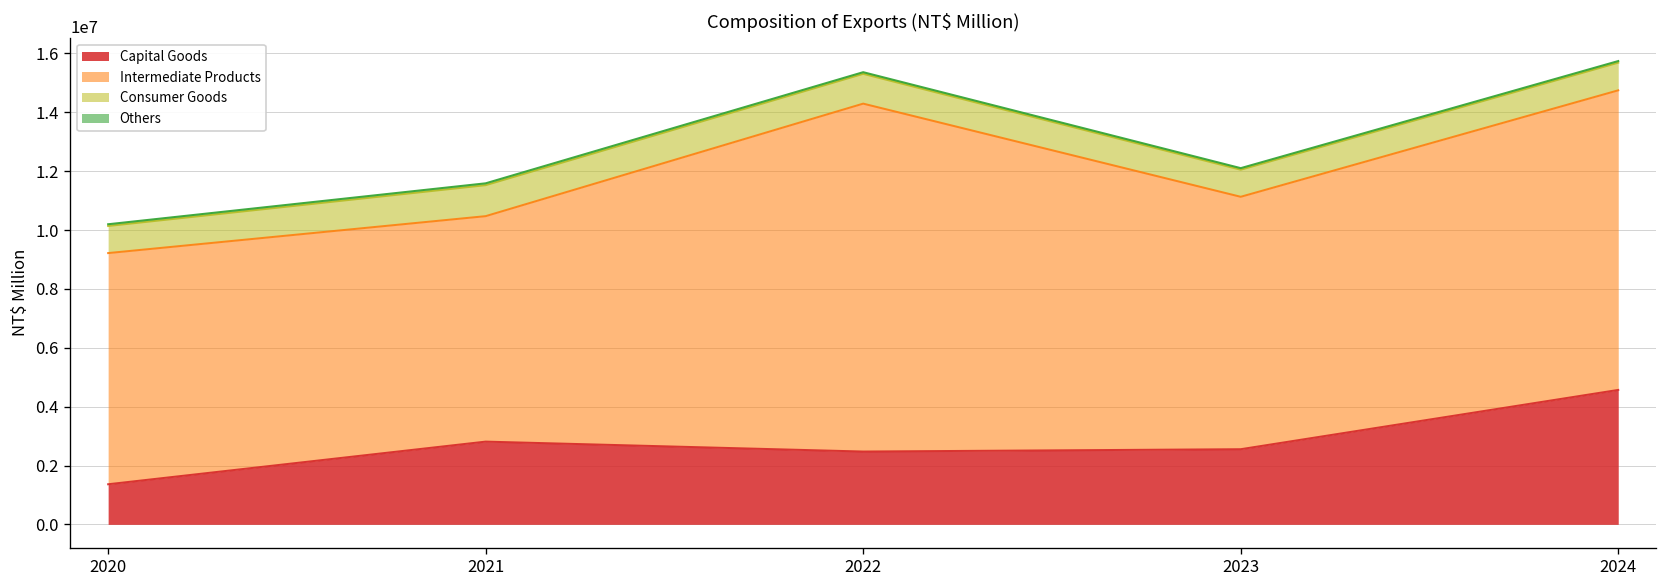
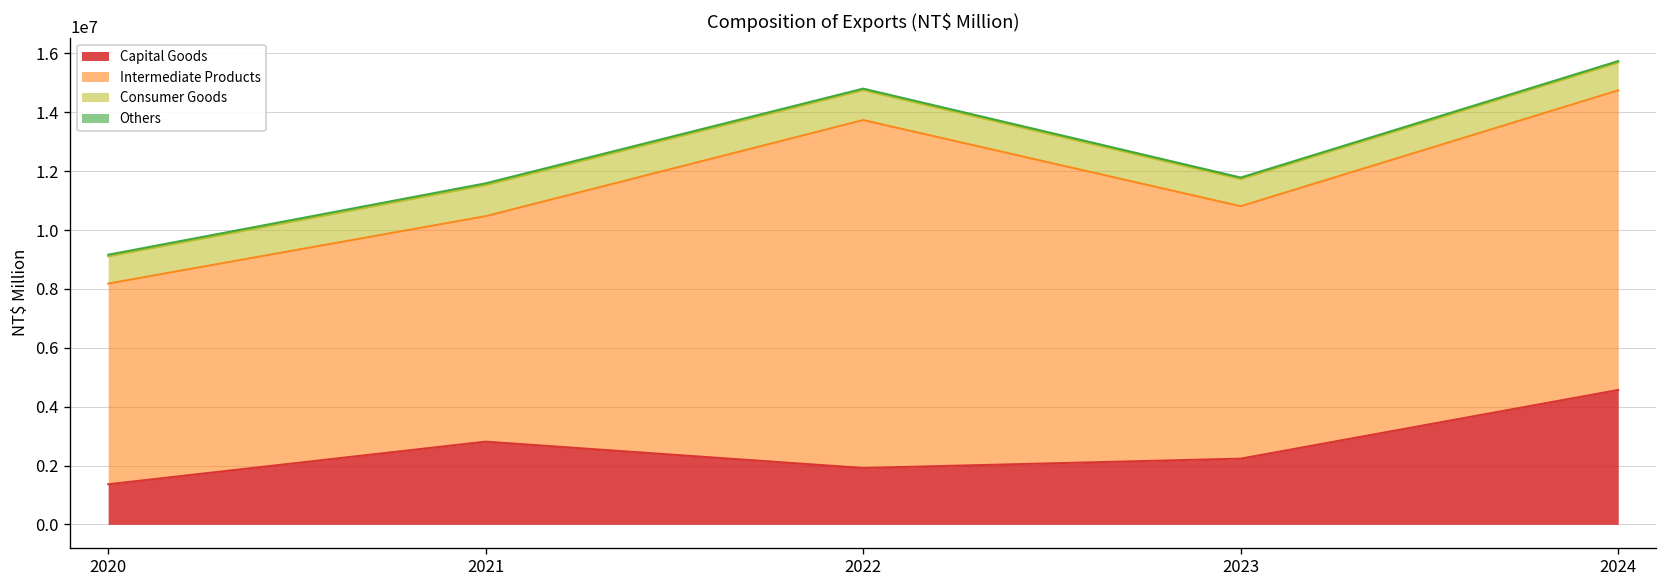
Intermediate Products, 2020: 7900000 -> 6800000
Capital Goods, 2022: 2500000 -> 1900000
Capital Goods, 2023: 2600000 -> 2200000
